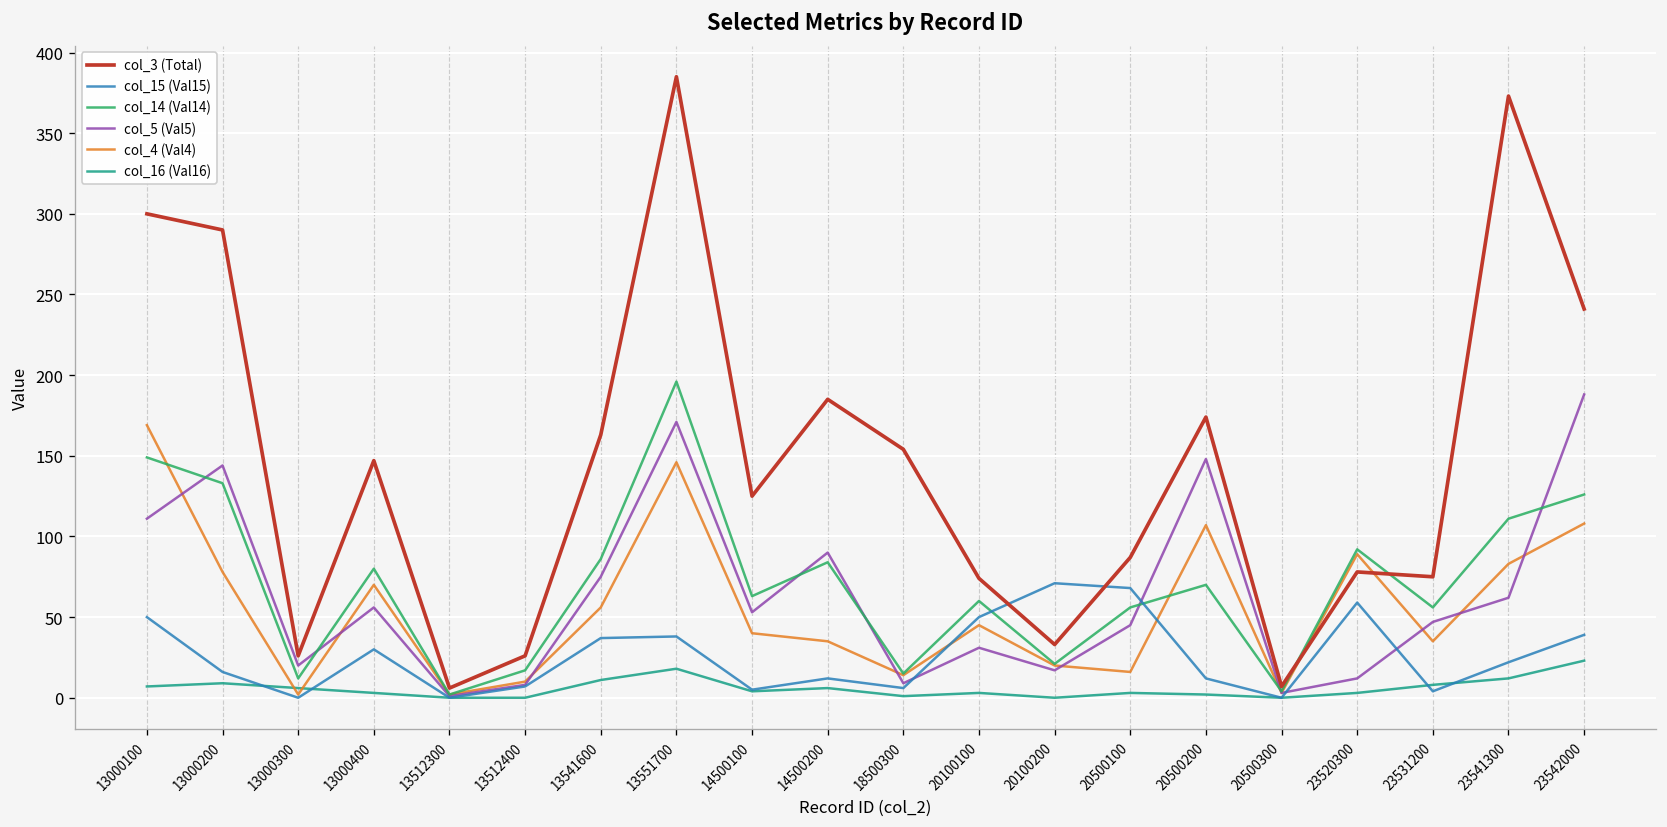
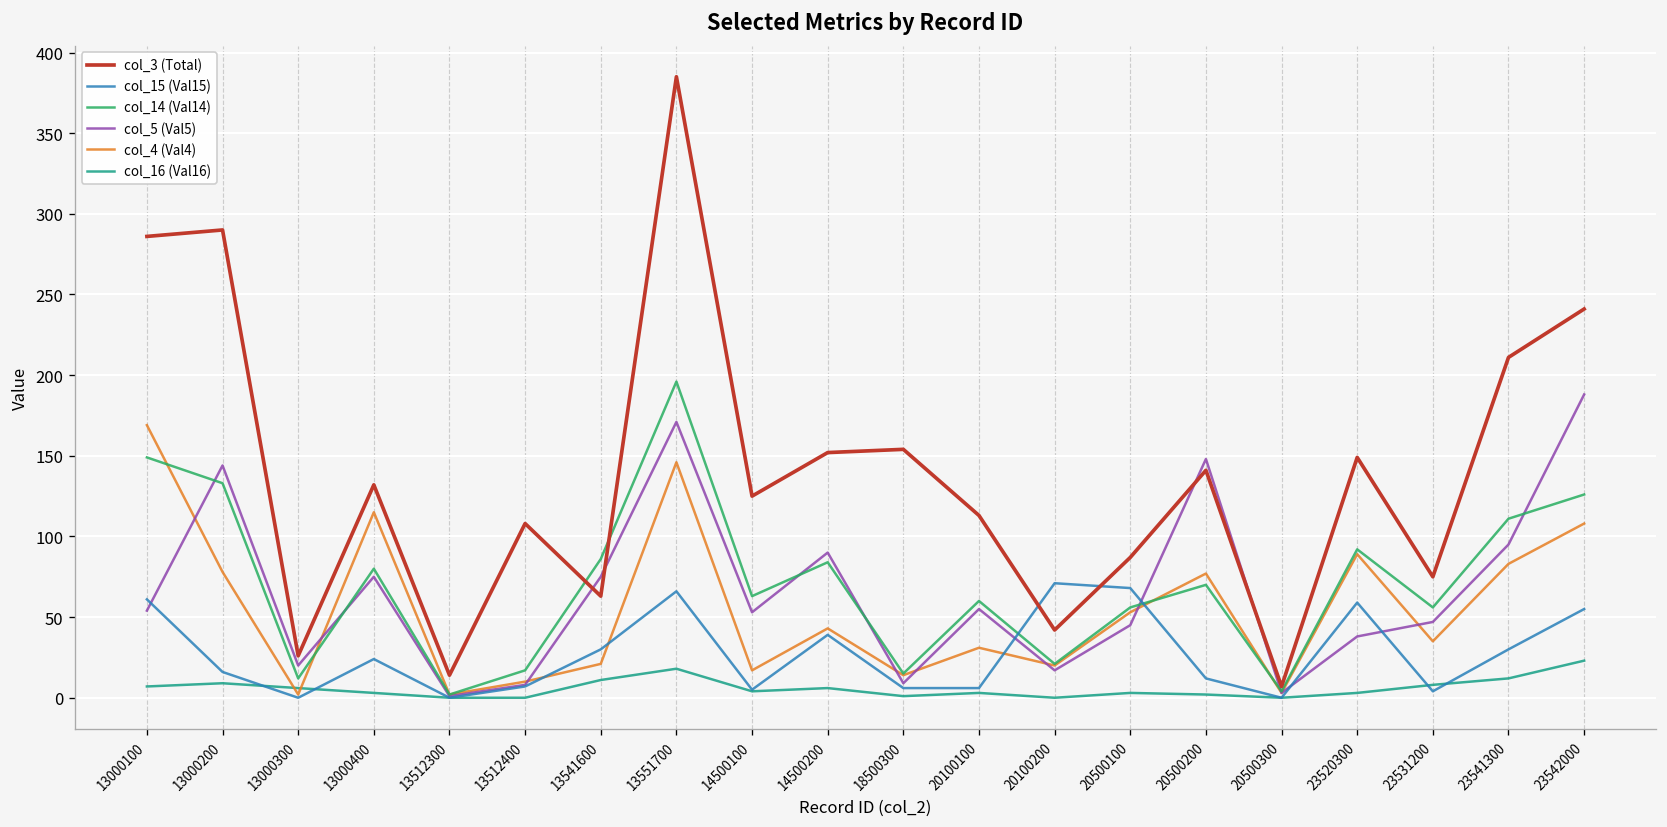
col_3 (Total), 13000100: 300 -> 286
col_15 (Val15), 13000100: 50 -> 61
col_5 (Val5), 13000100: 111 -> 54
col_3 (Total), 13000400: 147 -> 132
col_15 (Val15), 13000400: 30 -> 24
col_5 (Val5), 13000400: 56 -> 75
col_4 (Val4), 13000400: 70 -> 115
col_3 (Total), 13512300: 6 -> 14
col_3 (Total), 13512400: 26 -> 108
col_3 (Total), 13541600: 163 -> 63
col_15 (Val15), 13541600: 37 -> 30
col_4 (Val4), 13541600: 56 -> 21
col_15 (Val15), 13551700: 38 -> 66
col_4 (Val4), 14500100: 40 -> 17
col_3 (Total), 14500200: 185 -> 152
col_15 (Val15), 14500200: 12 -> 39
col_4 (Val4), 14500200: 35 -> 43
col_3 (Total), 20100100: 74 -> 113
col_15 (Val15), 20100100: 50 -> 6
col_5 (Val5), 20100100: 31 -> 55
col_4 (Val4), 20100100: 45 -> 31
col_3 (Total), 20100200: 33 -> 42
col_4 (Val4), 20500100: 16 -> 53
col_3 (Total), 20500200: 174 -> 141
col_4 (Val4), 20500200: 107 -> 77
col_3 (Total), 23520300: 78 -> 149
col_5 (Val5), 23520300: 12 -> 38
col_3 (Total), 23541300: 373 -> 211
col_15 (Val15), 23541300: 22 -> 30
col_5 (Val5), 23541300: 62 -> 95
col_15 (Val15), 23542000: 39 -> 55
